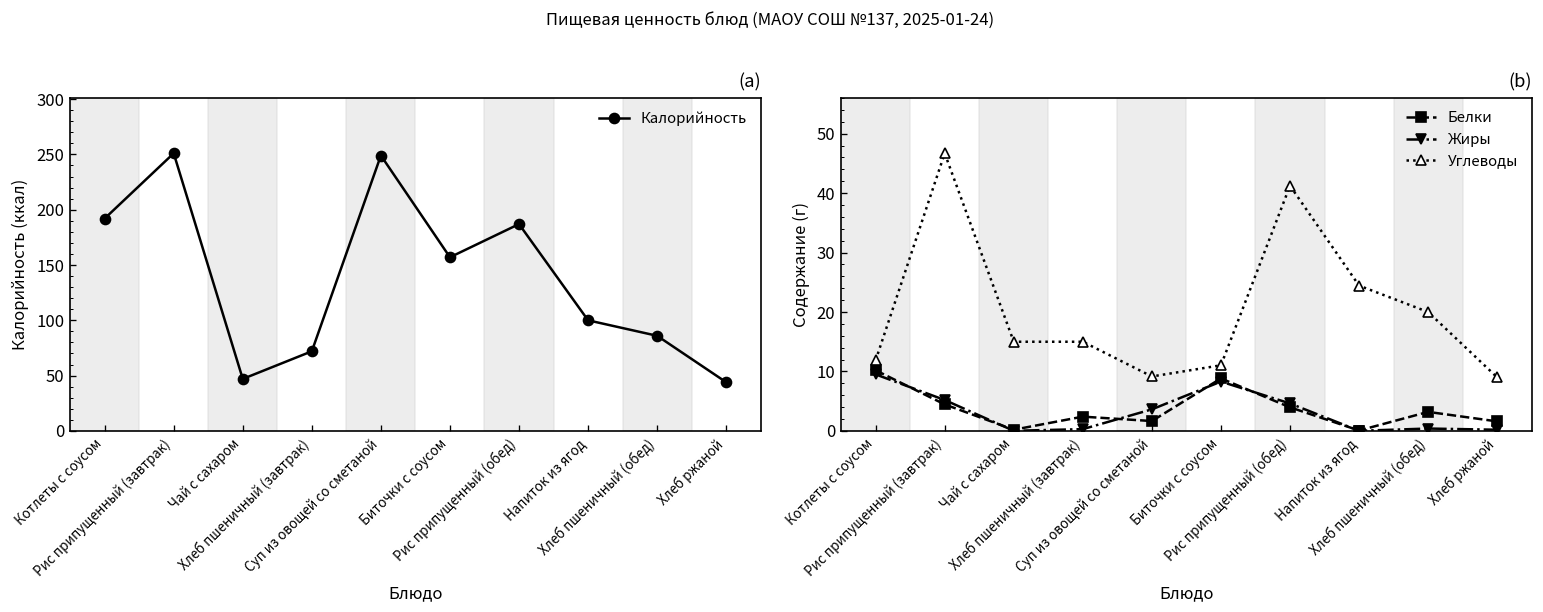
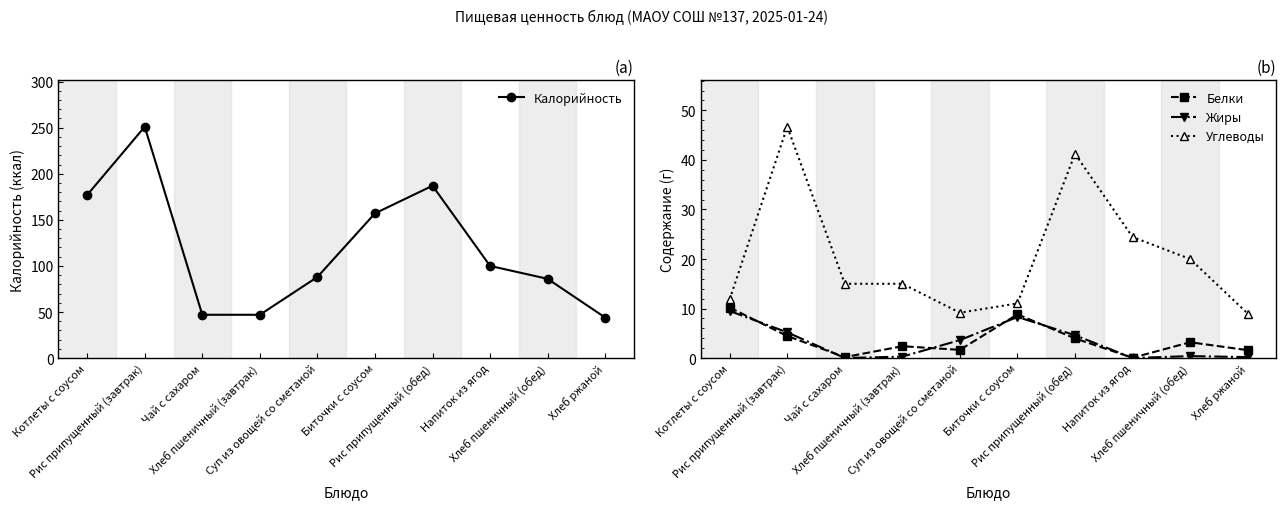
(a), Котлеты с соусом: 190 -> 180
(a), Хлеб пшеничный (завтрак): 70 -> 50
(a), Суп из овощей со сметаной: 250 -> 90
